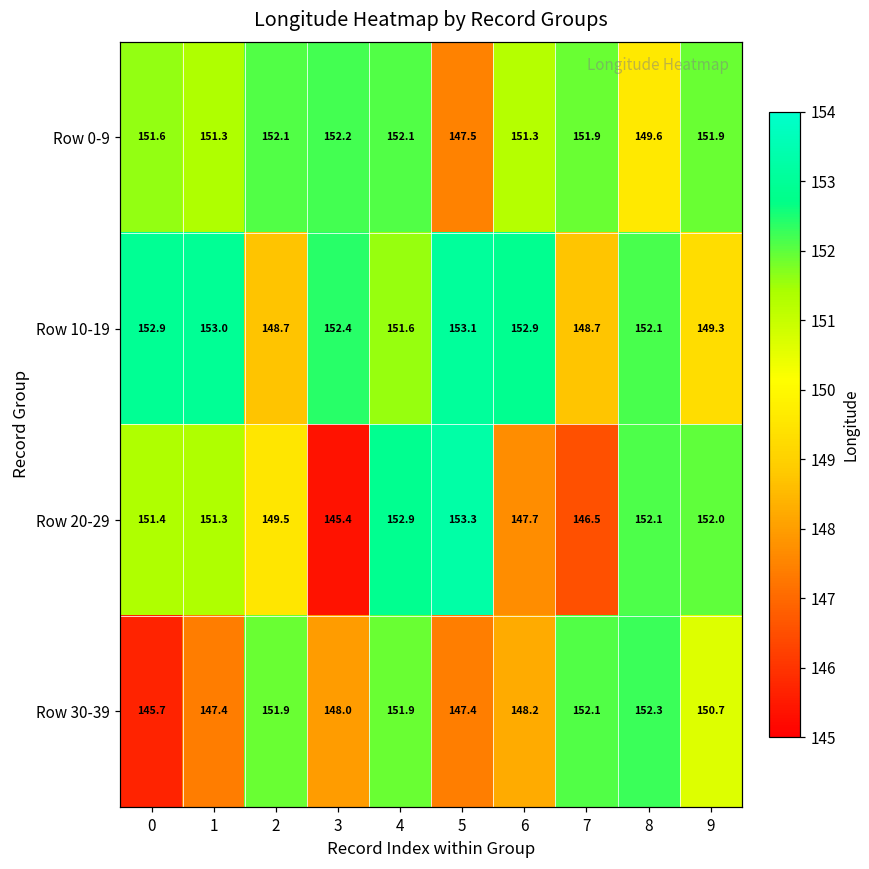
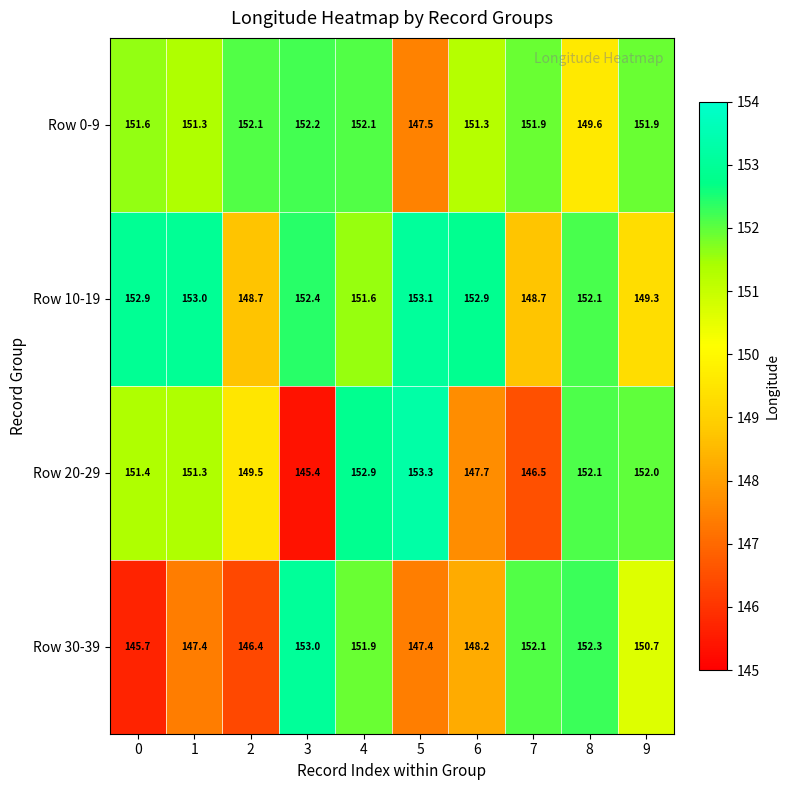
Row 30-39, 2: 151.9 -> 146.4
Row 30-39, 3: 148.0 -> 153.0
